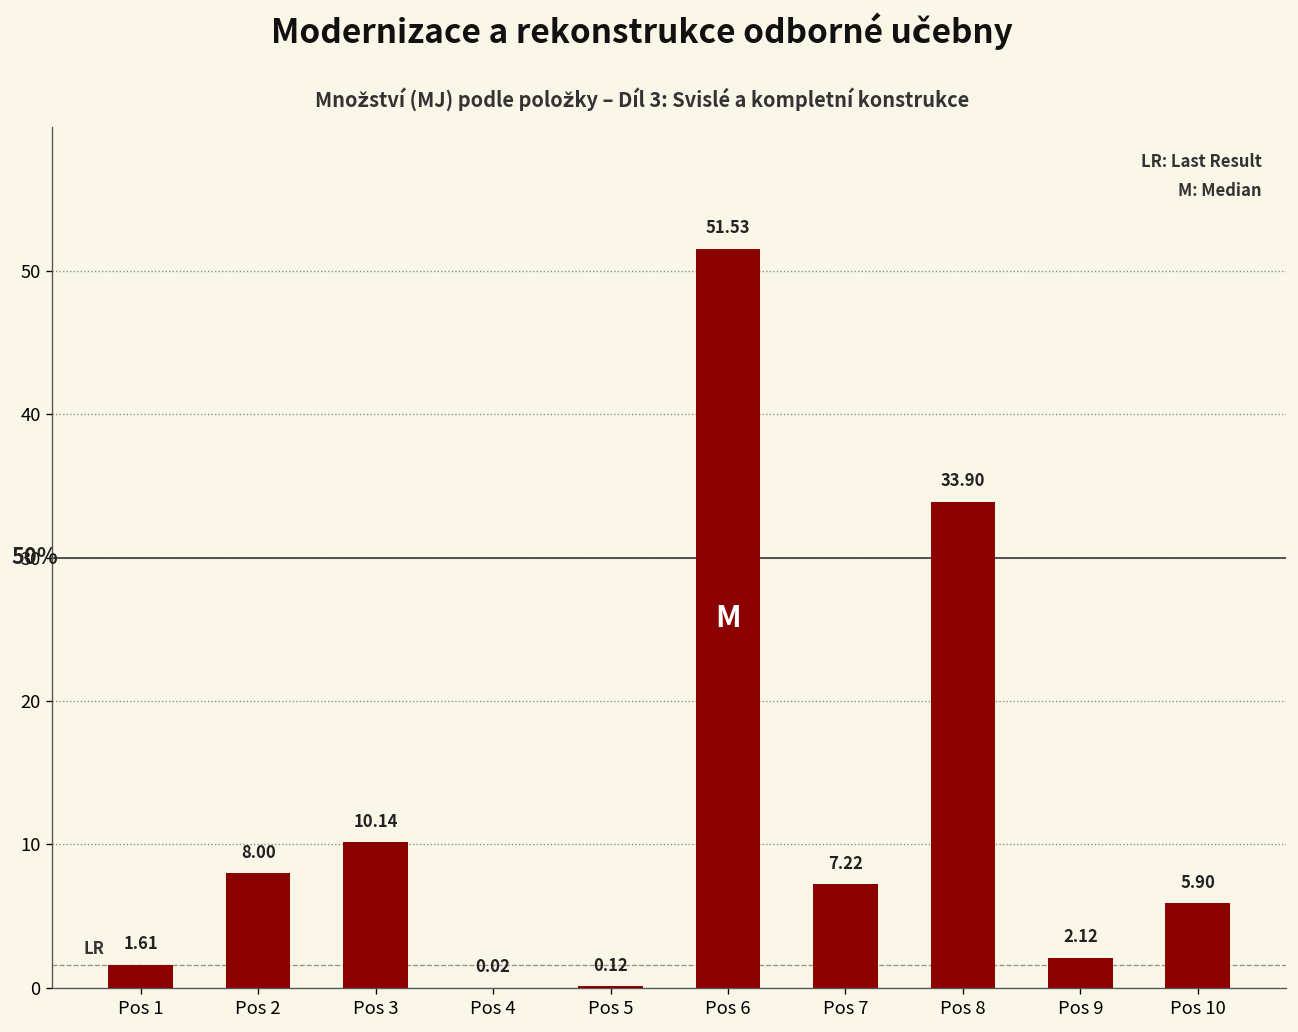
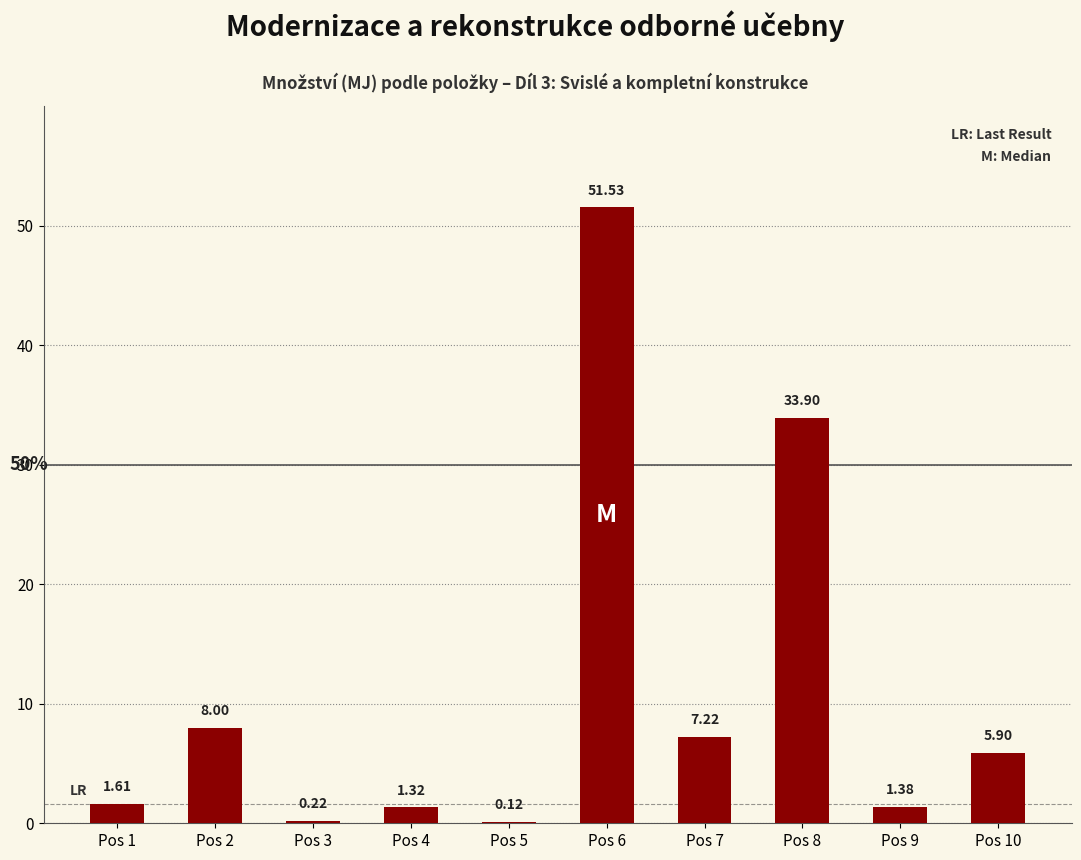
Pos 3: 10.14 -> 0.22
Pos 4: 0.02 -> 1.32
Pos 9: 2.12 -> 1.38
